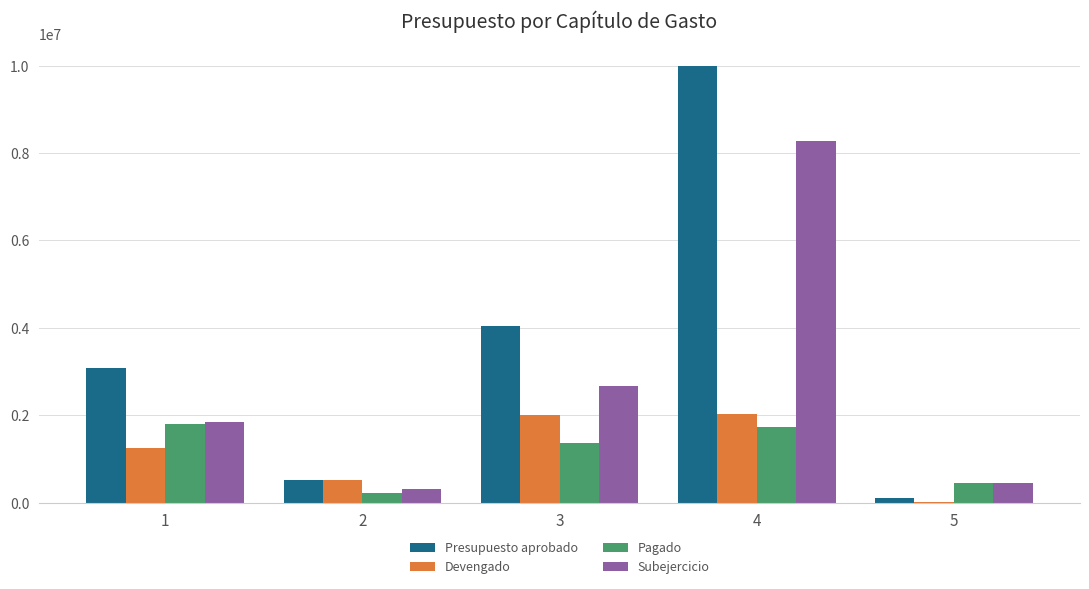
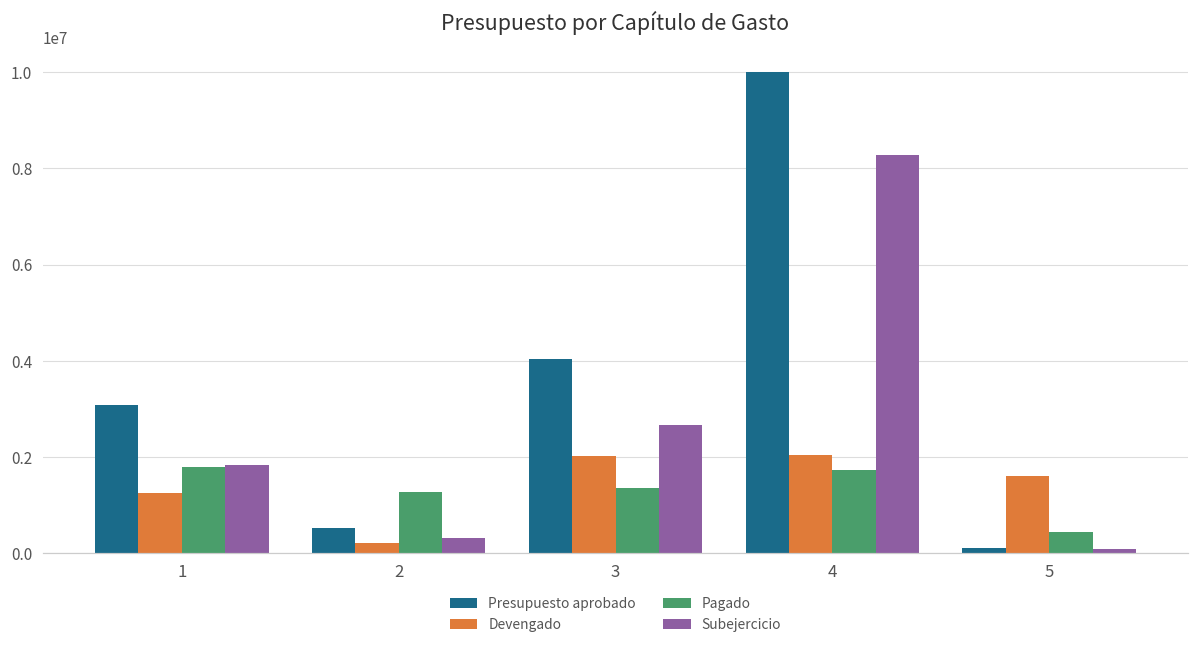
Devengado, 2: 500000 -> 200000
Pagado, 2: 200000 -> 1300000
Devengado, 5: 0 -> 1600000
Subejercicio, 5: 400000 -> 100000
